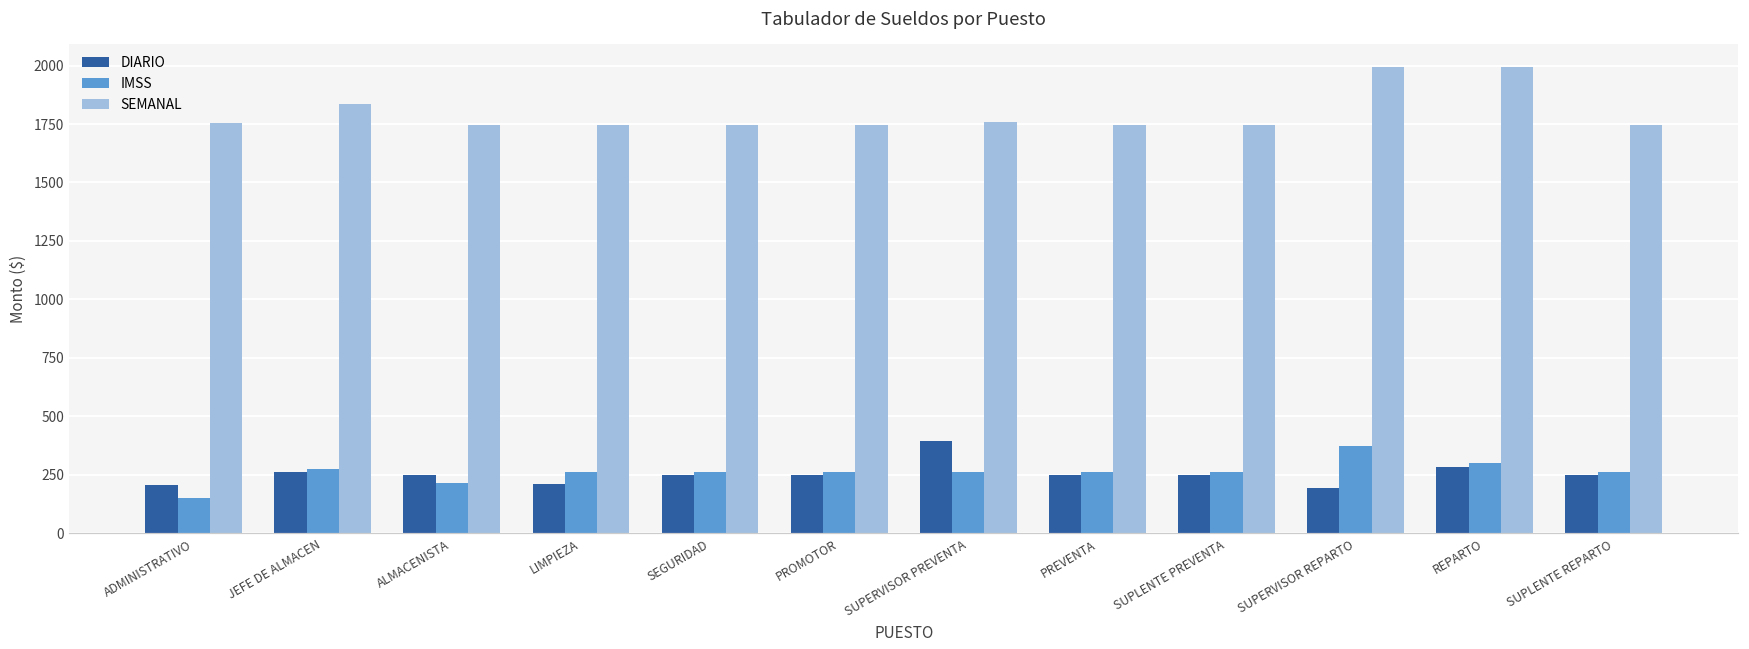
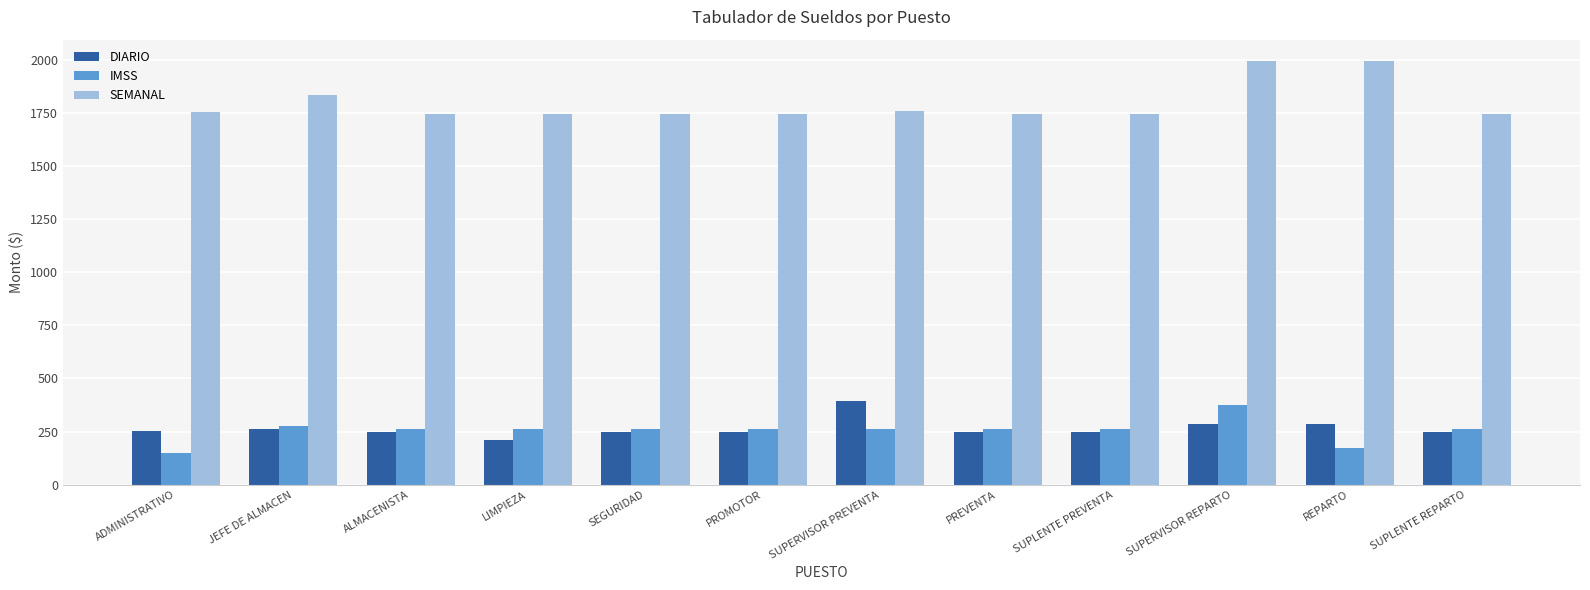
DIARIO, ADMINISTRATIVO: 210 -> 250
IMSS, ALMACENISTA: 210 -> 260
DIARIO, SUPERVISOR REPARTO: 200 -> 280
IMSS, REPARTO: 300 -> 170
